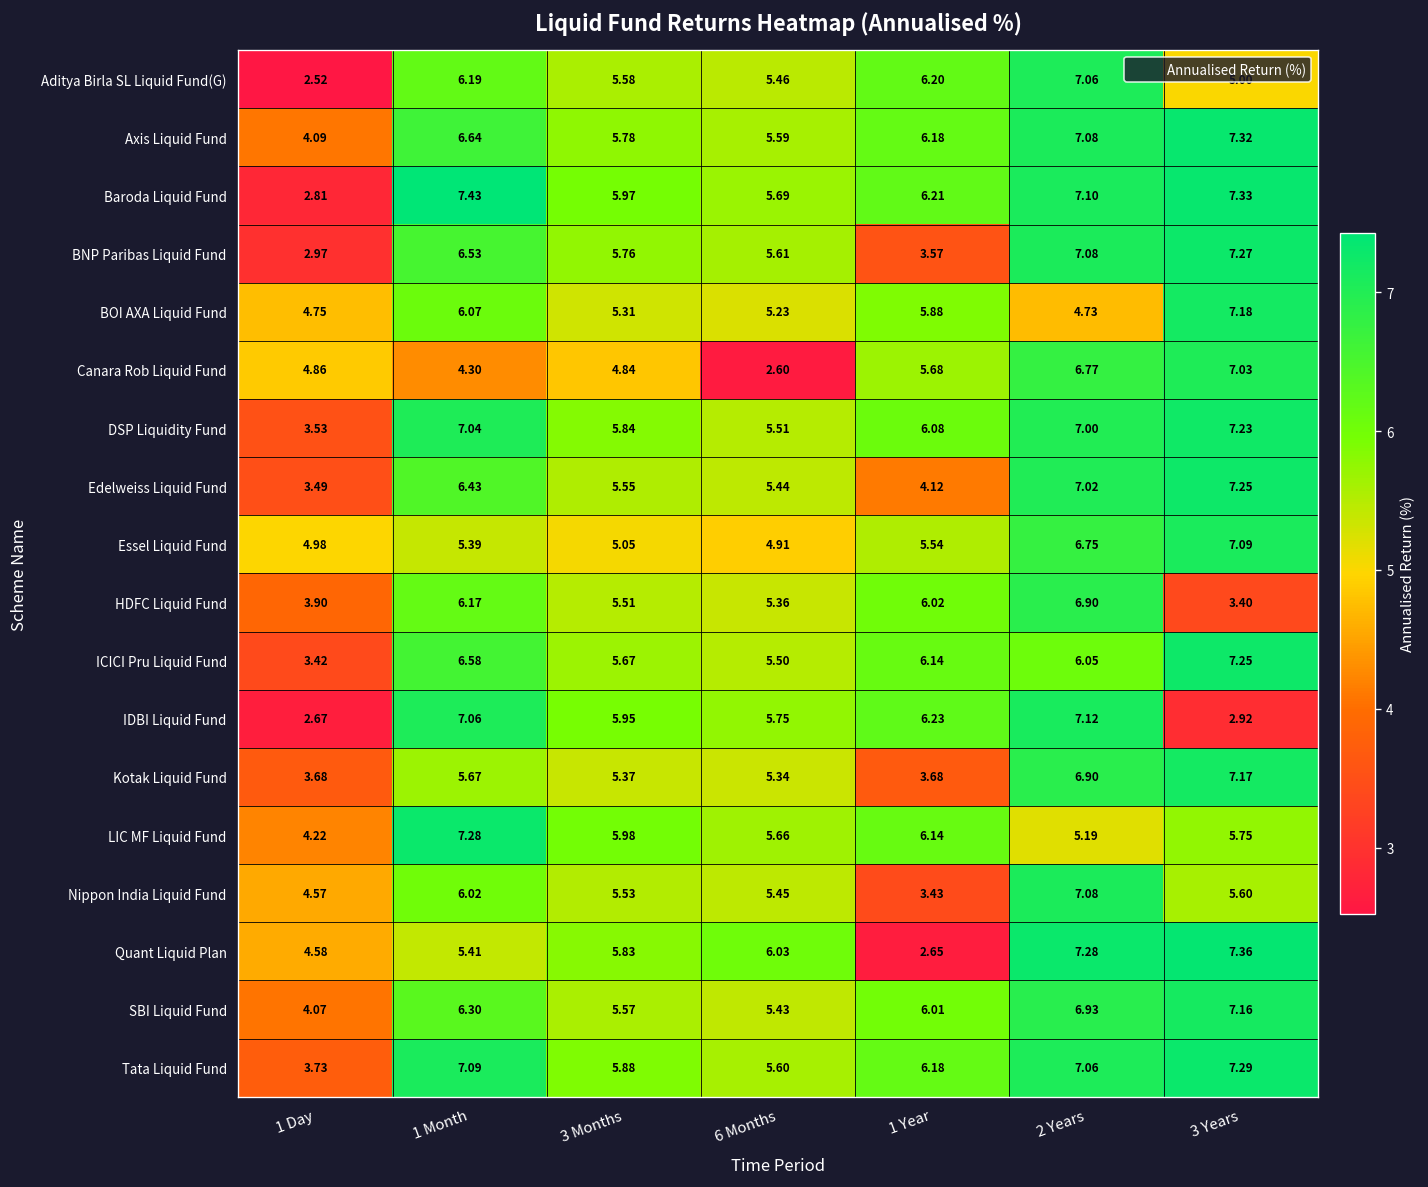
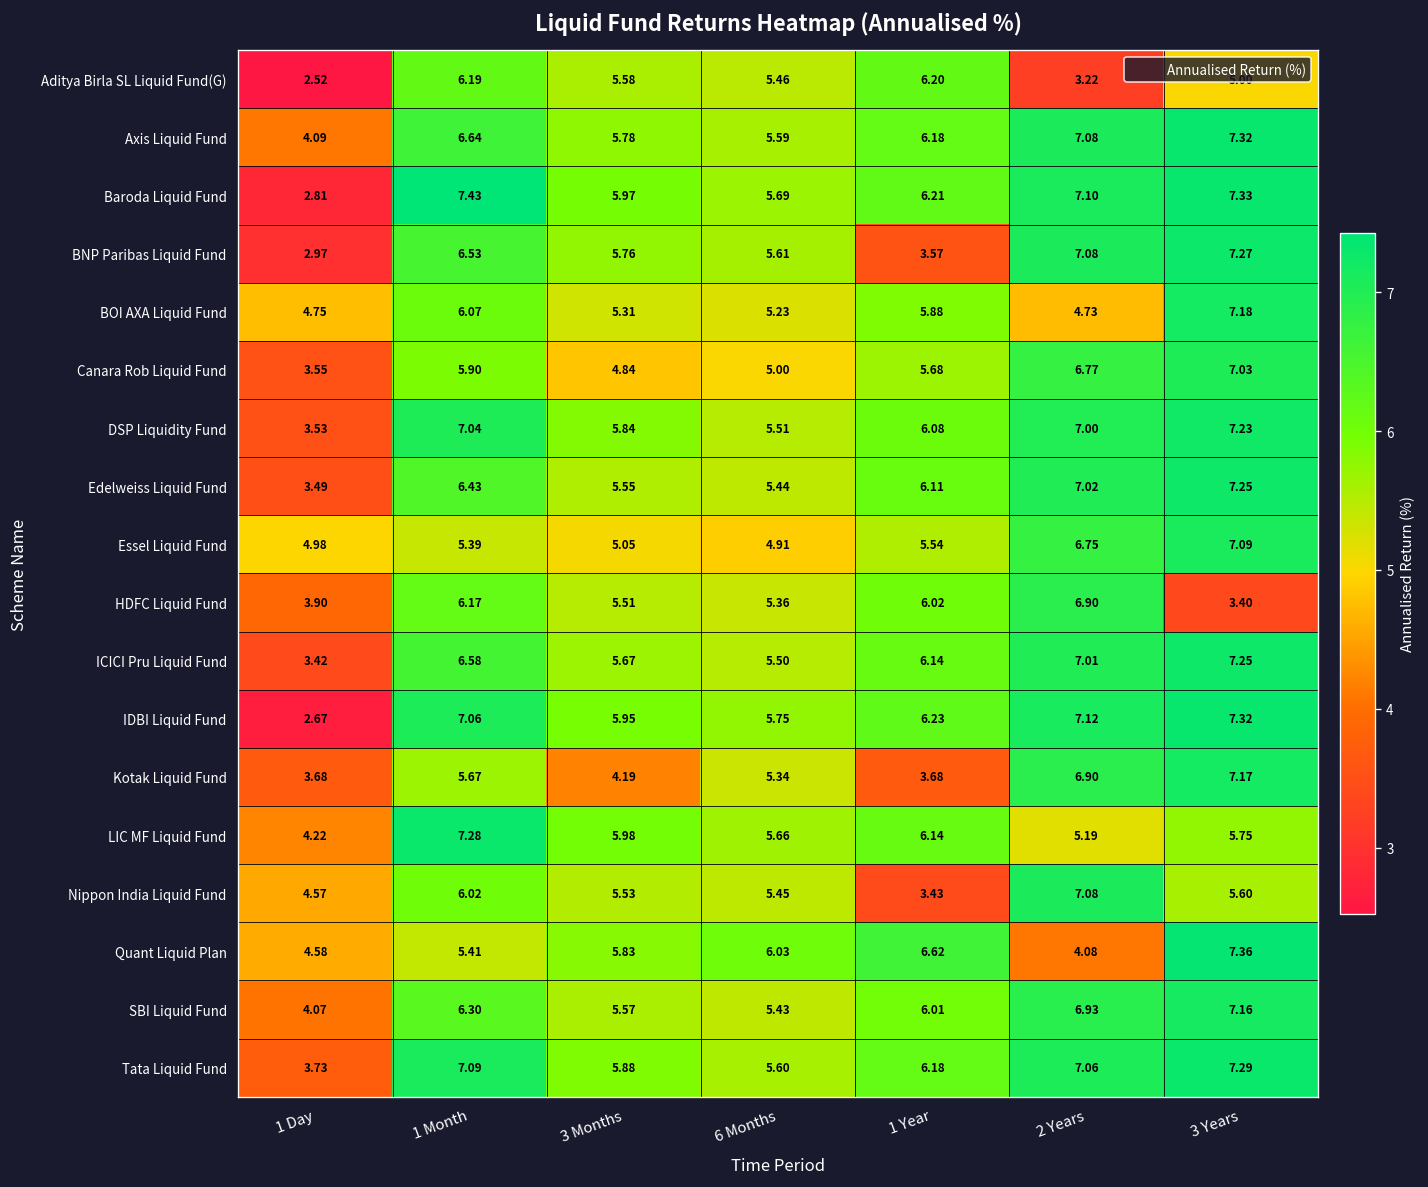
Aditya Birla SL Liquid Fund(G), 2 Years: 7.06 -> 3.22
Canara Rob Liquid Fund, 1 Day: 4.86 -> 3.55
Canara Rob Liquid Fund, 1 Month: 4.30 -> 5.90
Canara Rob Liquid Fund, 6 Months: 2.60 -> 5.00
Edelweiss Liquid Fund, 1 Year: 4.12 -> 6.11
ICICI Pru Liquid Fund, 2 Years: 6.05 -> 7.01
IDBI Liquid Fund, 3 Years: 2.92 -> 7.32
Kotak Liquid Fund, 3 Months: 5.37 -> 4.19
Quant Liquid Plan, 1 Year: 2.65 -> 6.62
Quant Liquid Plan, 2 Years: 7.28 -> 4.08
